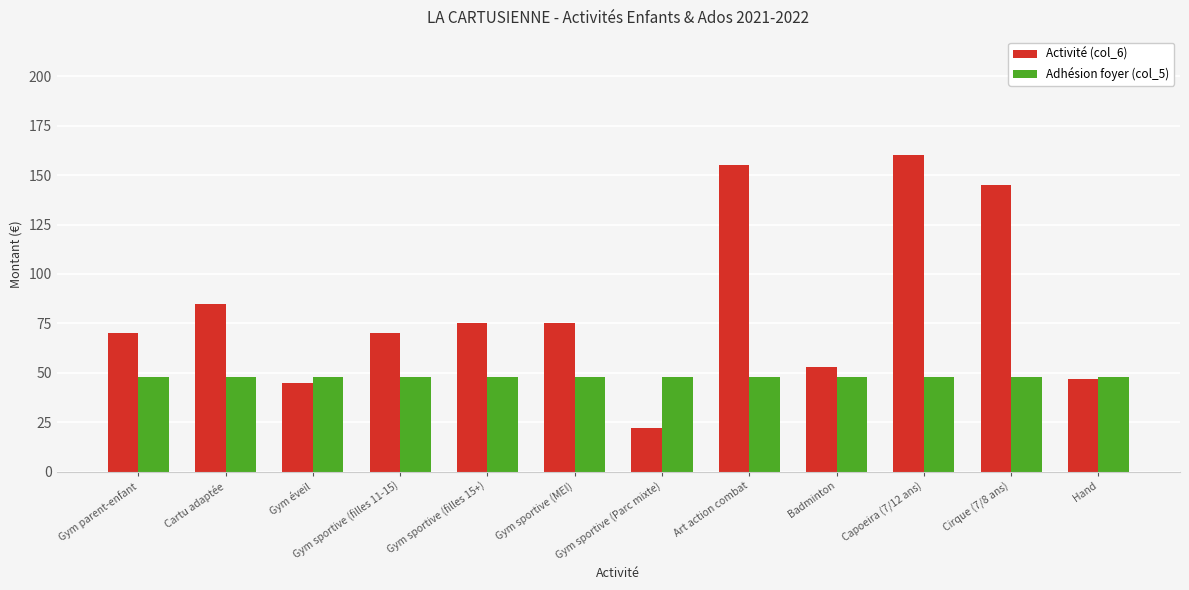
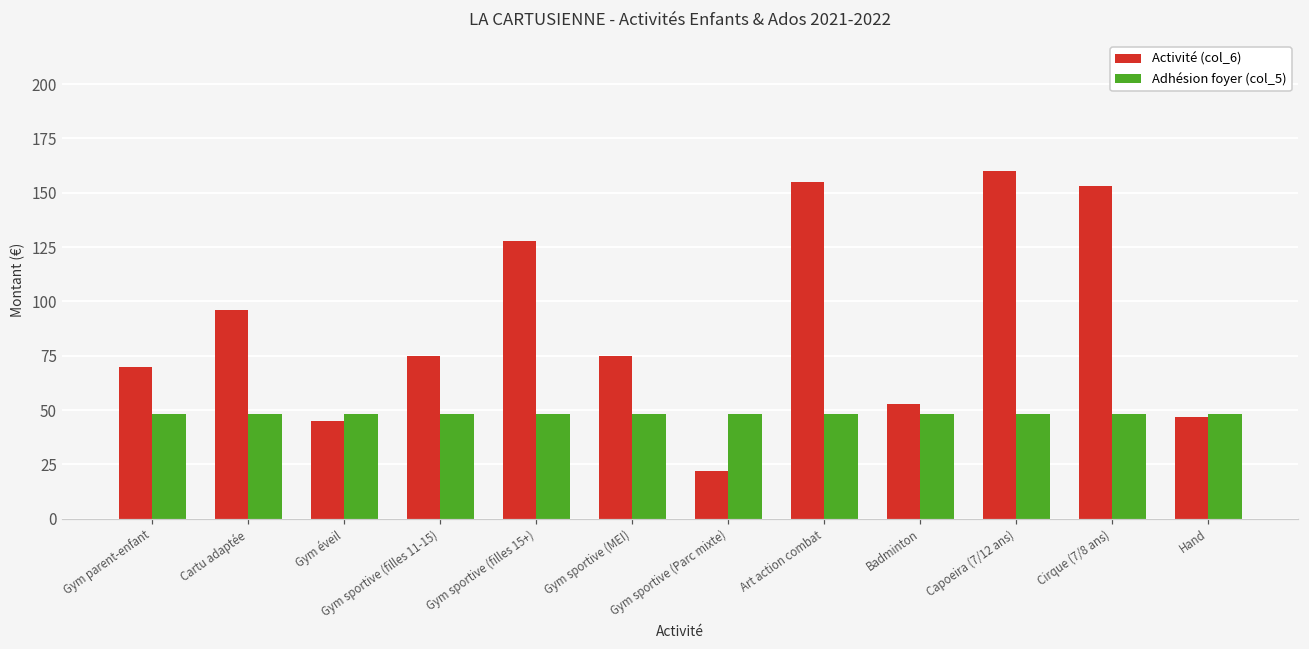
Activité (col_6), Cartu adaptée: 85 -> 96
Activité (col_6), Gym sportive (filles 11-15): 70 -> 75
Activité (col_6), Gym sportive (filles 15+): 75 -> 128
Activité (col_6), Cirque (7/8 ans): 145 -> 153
